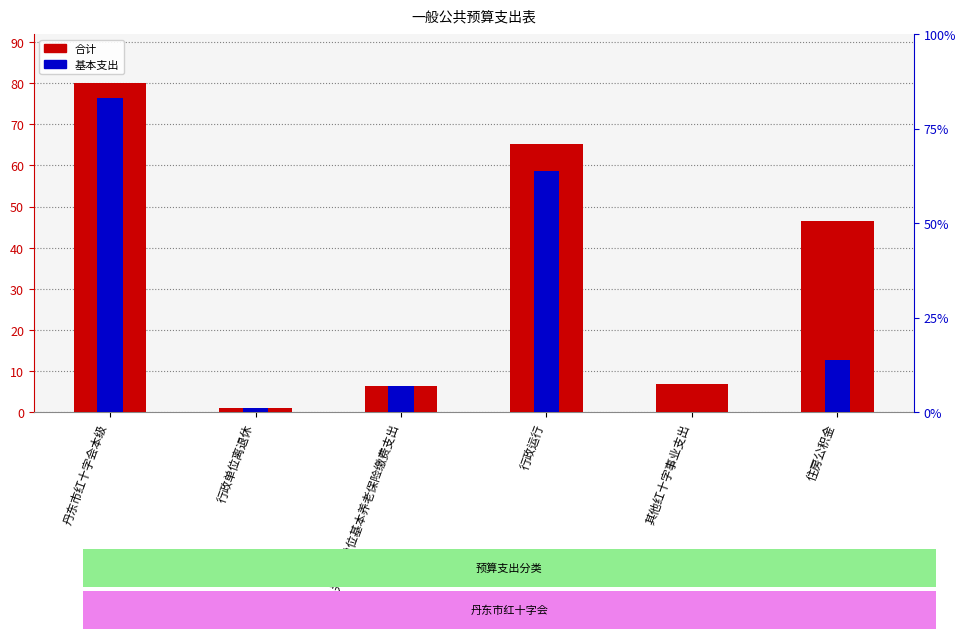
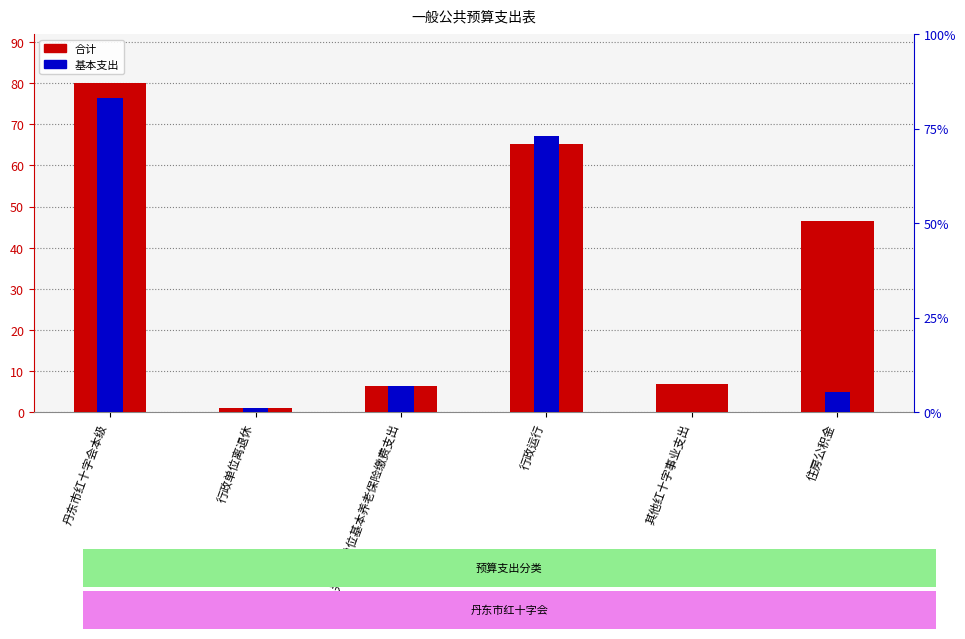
基本支出, 行政运行: 59 -> 67
基本支出, 住房公积金: 13 -> 5
